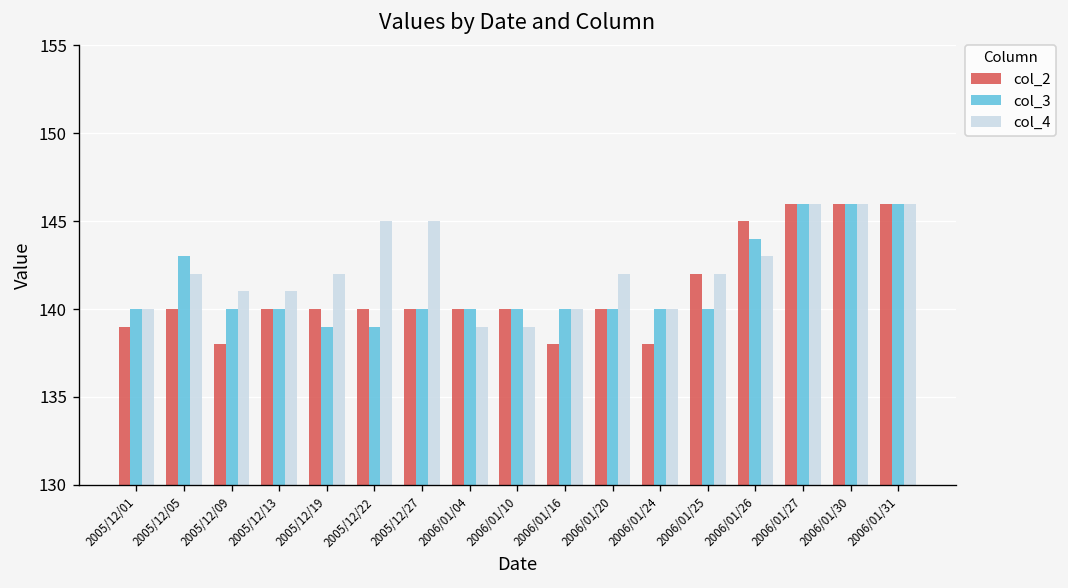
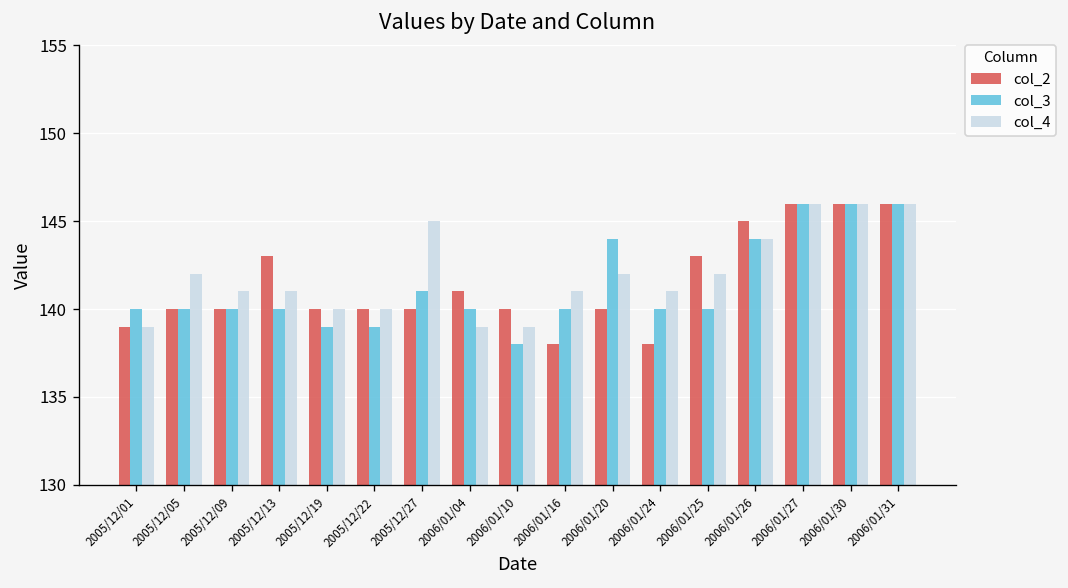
col_4, 2005/12/01: 140 -> 139
col_3, 2005/12/05: 143 -> 140
col_2, 2005/12/09: 138 -> 140
col_2, 2005/12/13: 140 -> 143
col_4, 2005/12/19: 142 -> 140
col_4, 2005/12/22: 145 -> 140
col_3, 2005/12/27: 140 -> 141
col_2, 2006/01/04: 140 -> 141
col_3, 2006/01/10: 140 -> 138
col_4, 2006/01/16: 140 -> 141
col_3, 2006/01/20: 140 -> 144
col_4, 2006/01/24: 140 -> 141
col_2, 2006/01/25: 142 -> 143
col_4, 2006/01/26: 143 -> 144
